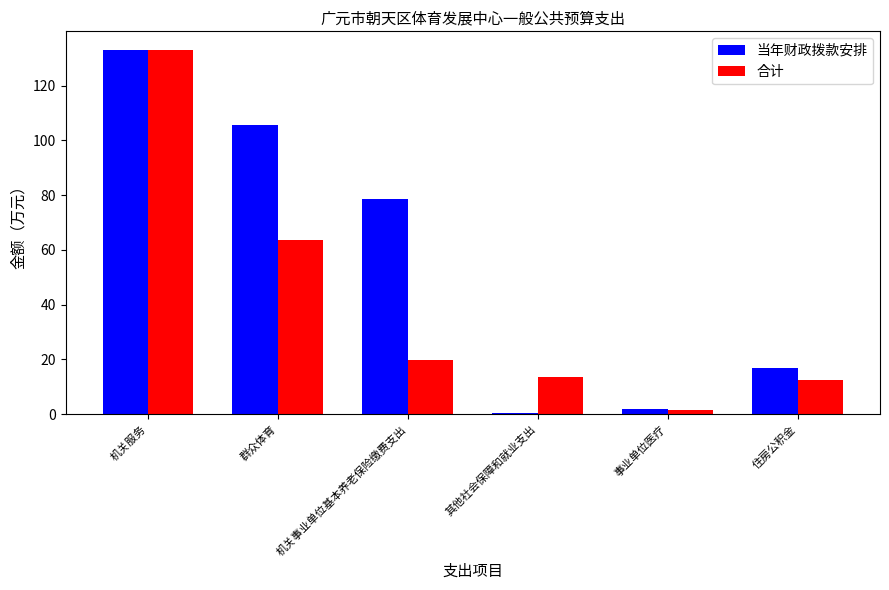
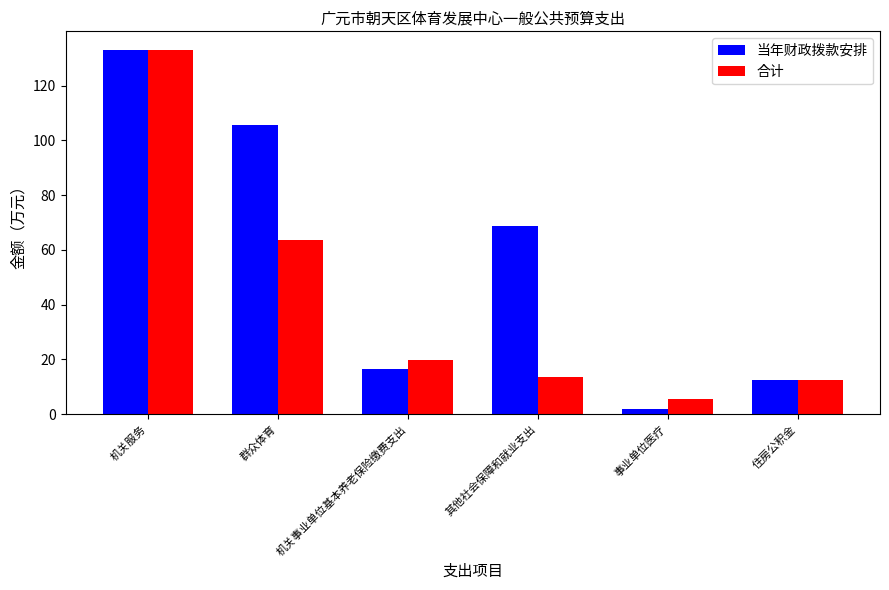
当年财政拨款安排, 机关事业单位基本养老保险缴费支出: 79 -> 17
当年财政拨款安排, 其他社会保障和就业支出: 1 -> 69
合计, 事业单位医疗: 2 -> 6
当年财政拨款安排, 住房公积金: 17 -> 12
